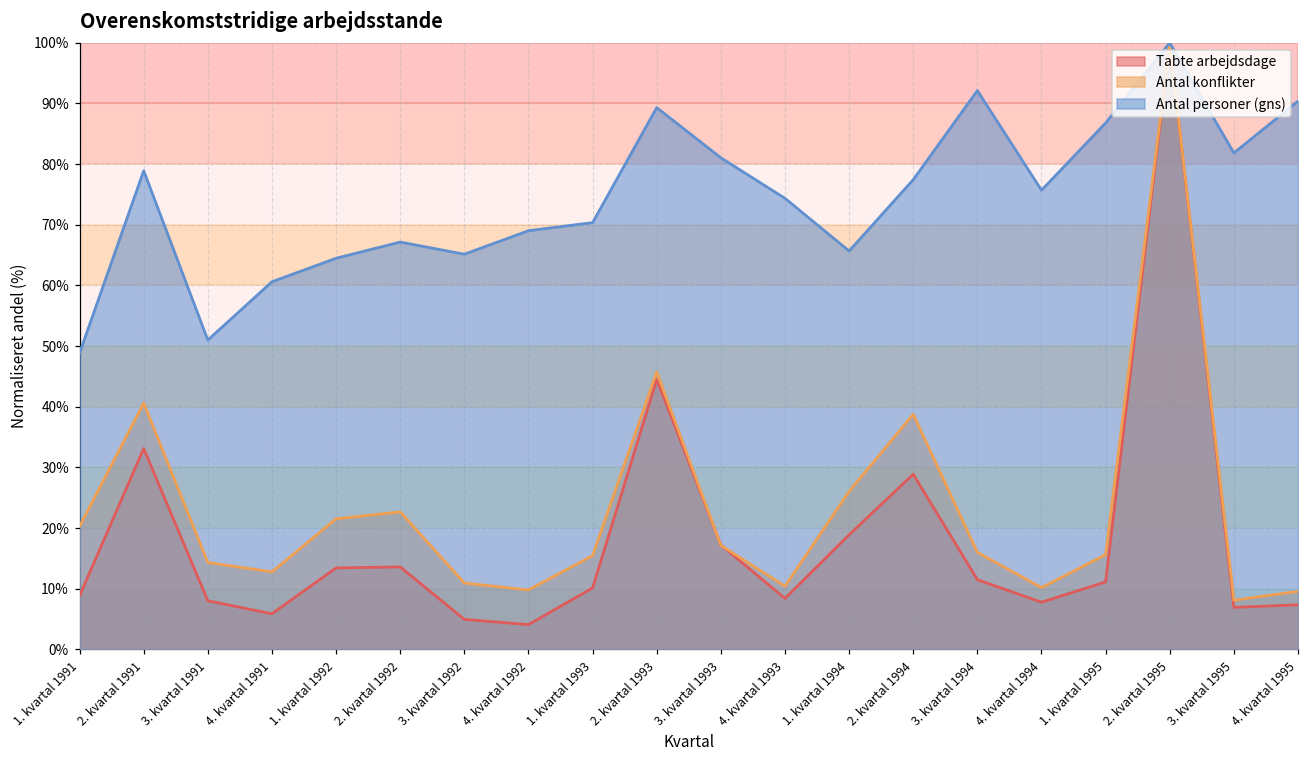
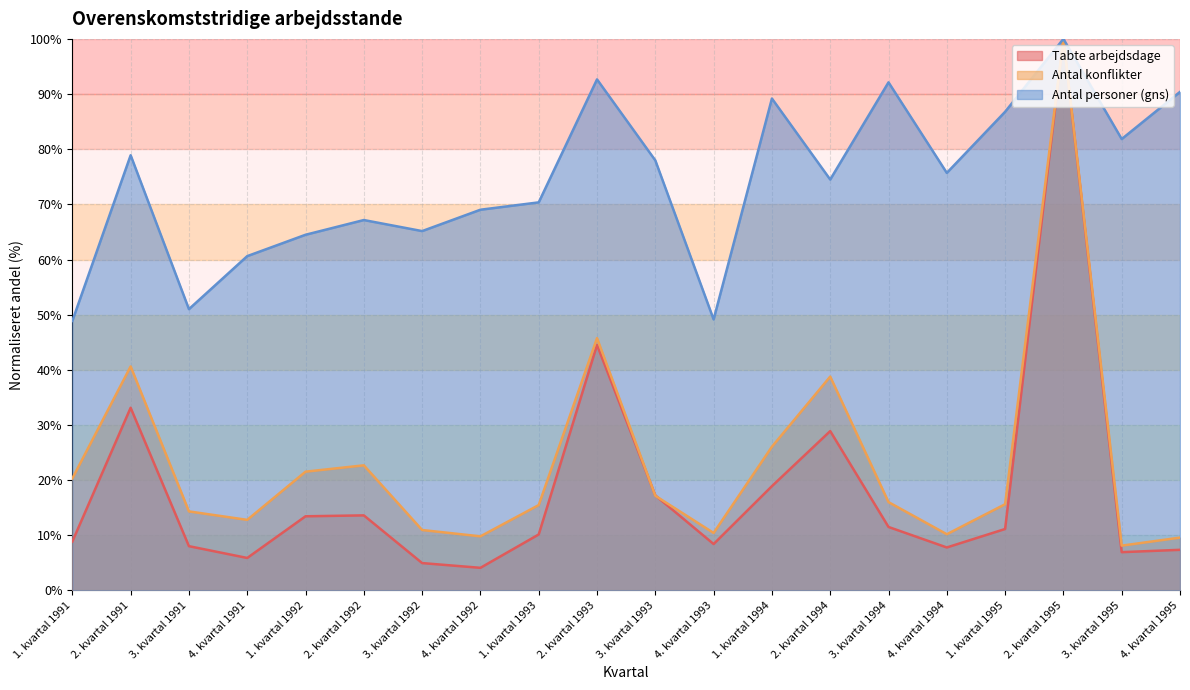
Antal personer (gns), 2. kvartal 1993: 89% -> 93%
Antal personer (gns), 3. kvartal 1993: 81% -> 78%
Antal personer (gns), 4. kvartal 1993: 74% -> 49%
Antal personer (gns), 1. kvartal 1994: 66% -> 89%
Antal personer (gns), 2. kvartal 1994: 77% -> 74%
